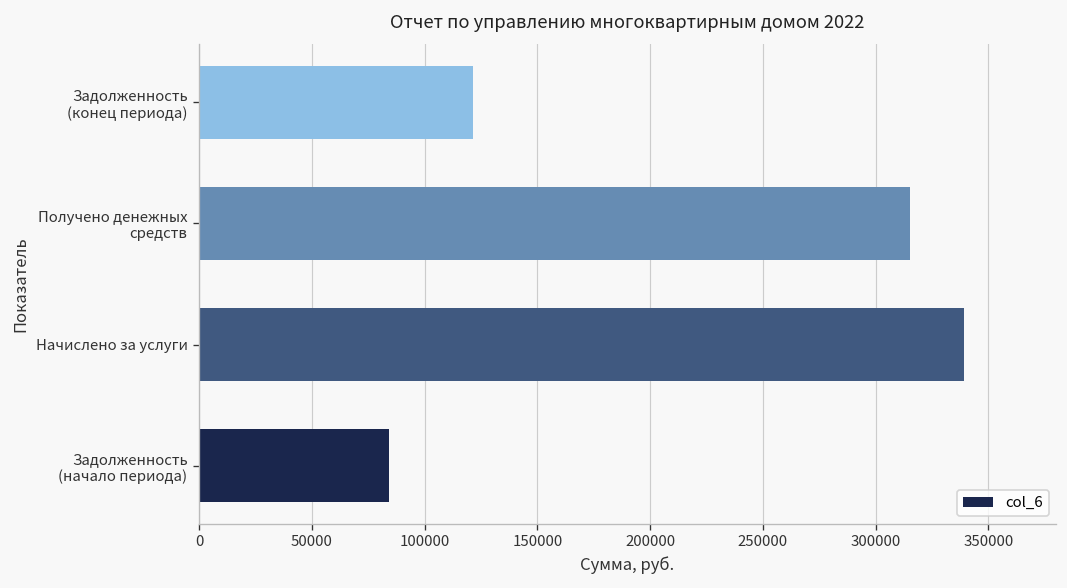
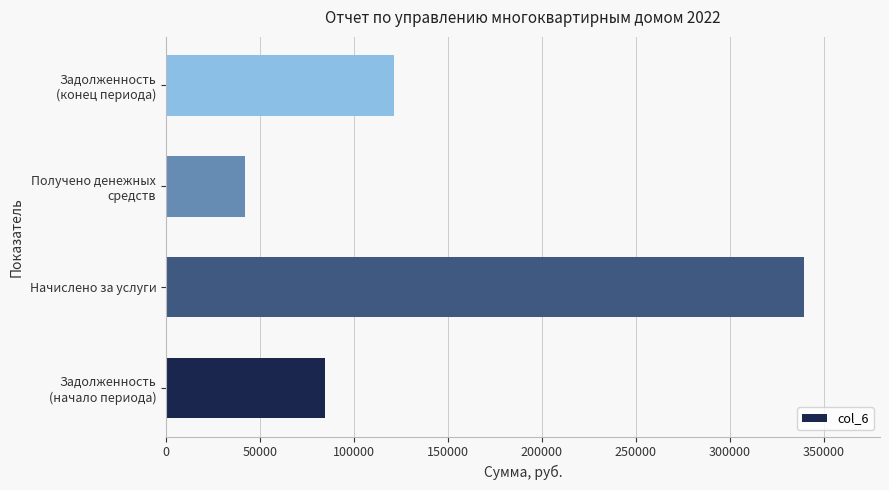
Получено денежных средств: 315000 -> 42000
